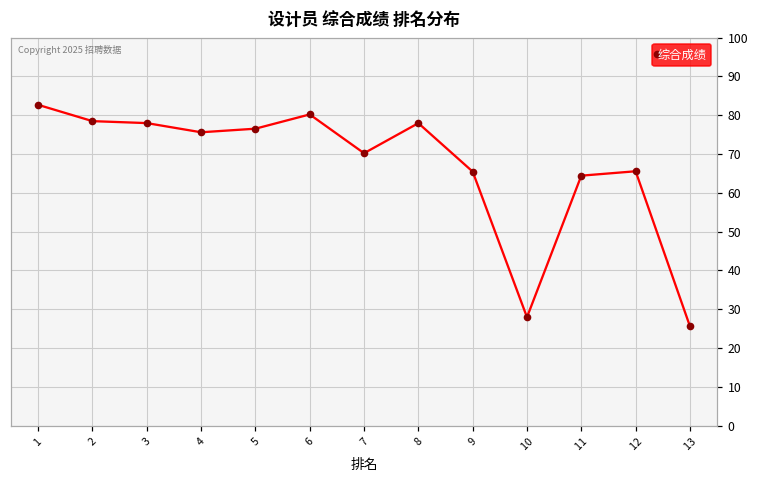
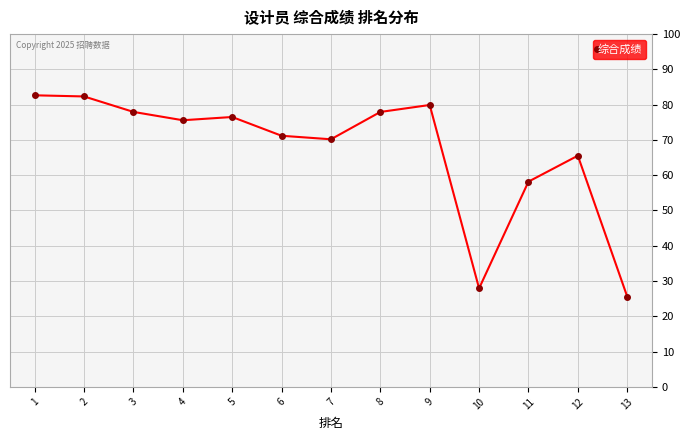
2: 78 -> 82
6: 80 -> 71
9: 65 -> 80
11: 64 -> 58
